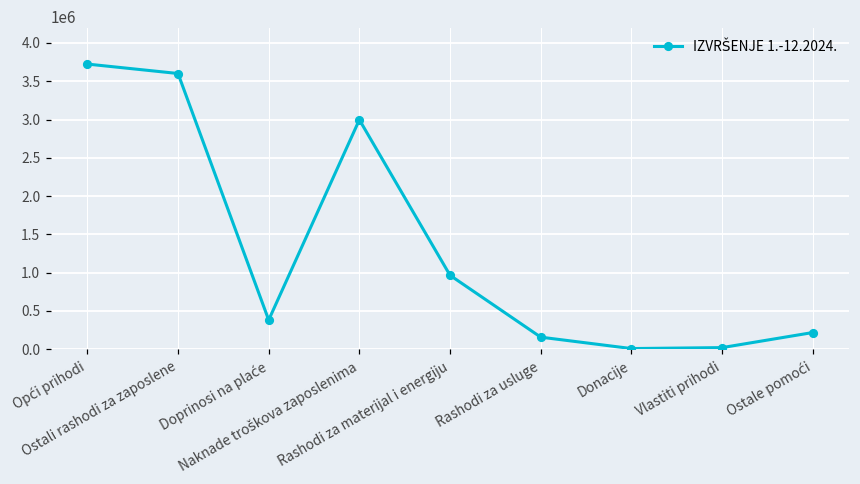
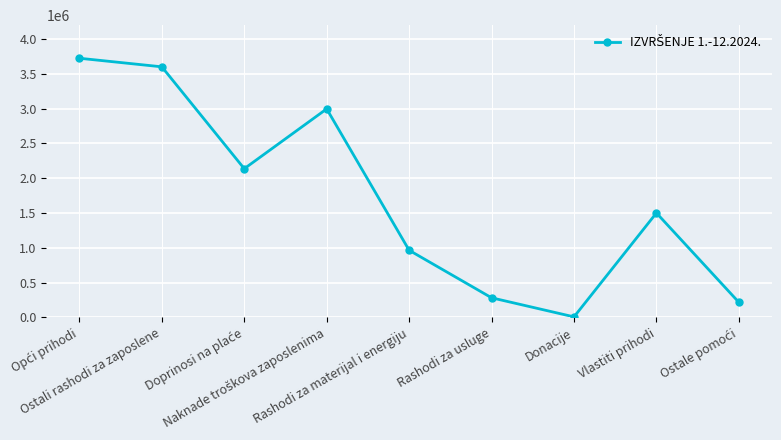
Doprinosi na plaće: 400000 -> 2100000
Rashodi za usluge: 200000 -> 300000
Vlastiti prihodi: 0 -> 1500000
